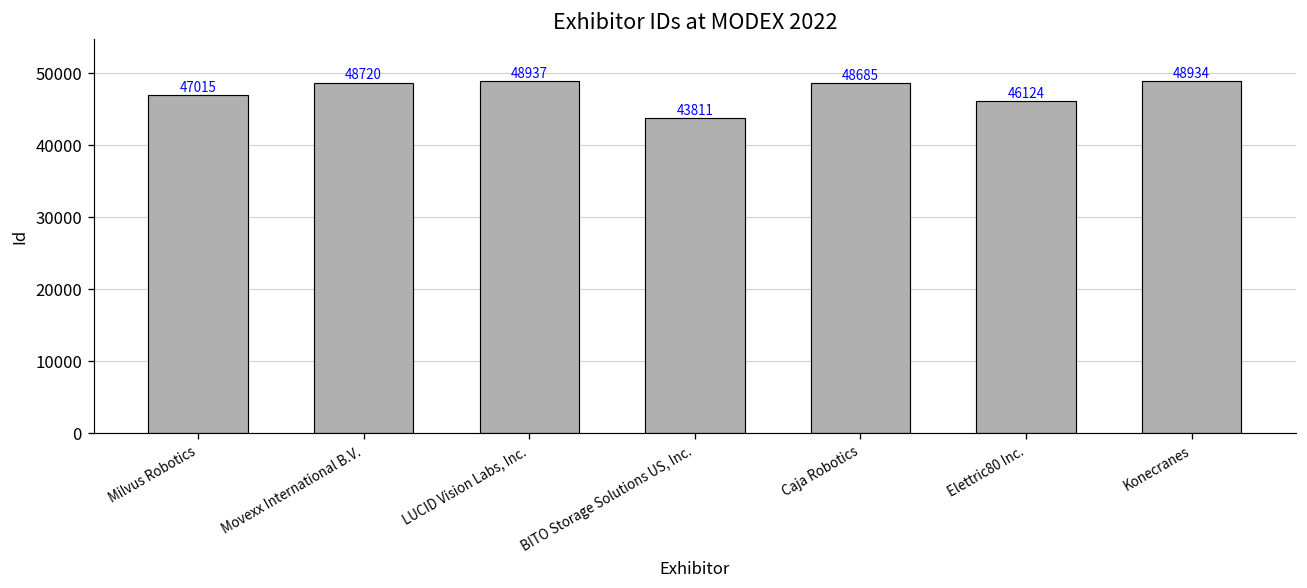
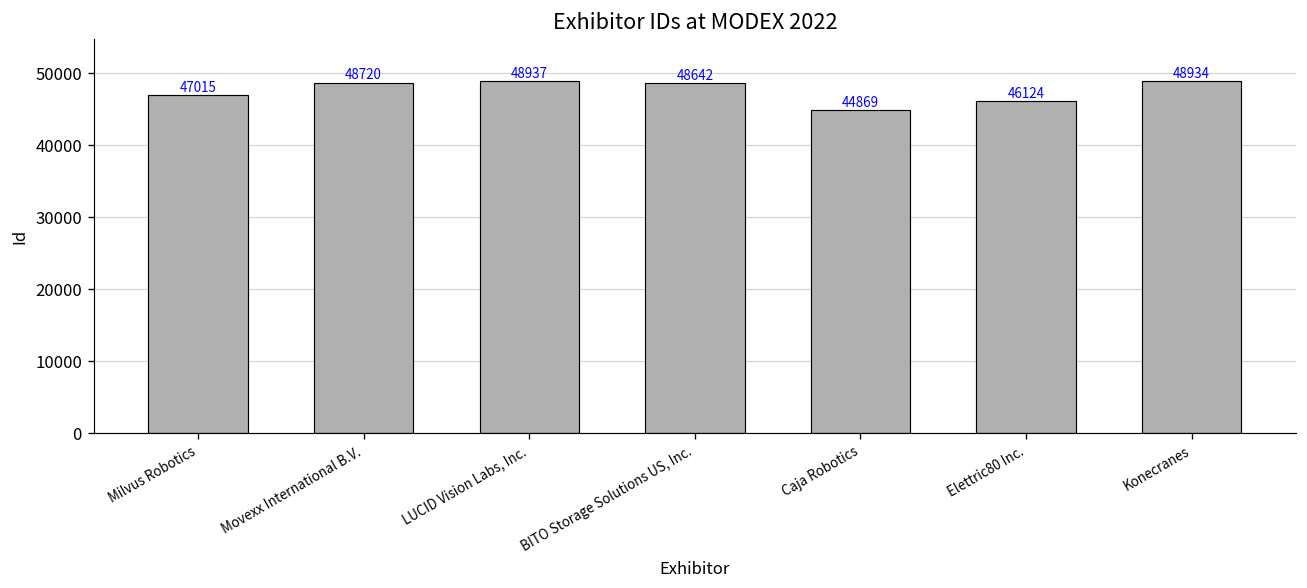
BITO Storage Solutions US, Inc.: 43811 -> 48642
Caja Robotics: 48685 -> 44869
